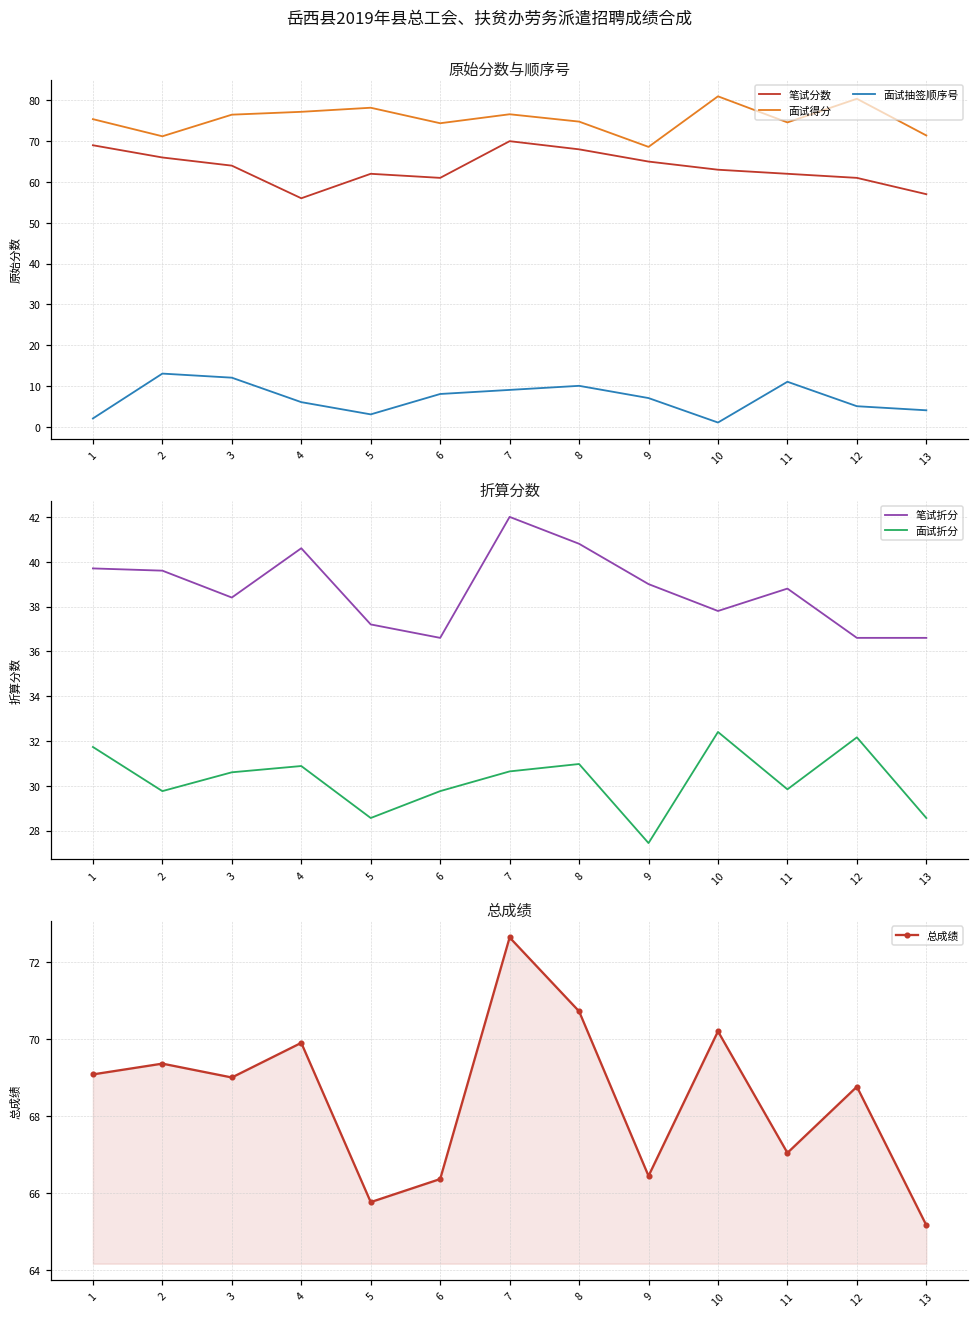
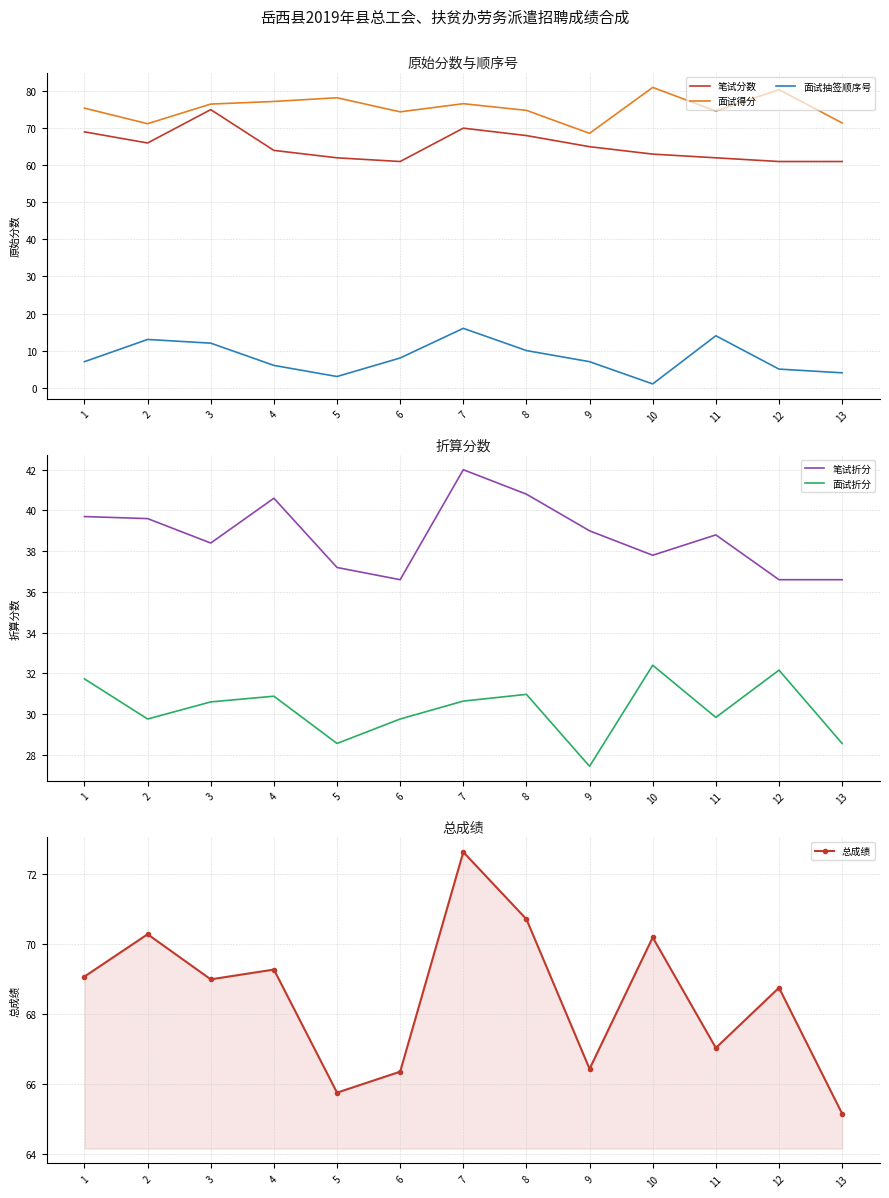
原始分数与顺序号, 面试抽签顺序号, 1: 2 -> 7
原始分数与顺序号, 笔试分数, 3: 64 -> 75
原始分数与顺序号, 笔试分数, 4: 56 -> 64
原始分数与顺序号, 面试抽签顺序号, 7: 9 -> 16
原始分数与顺序号, 面试抽签顺序号, 11: 11 -> 14
原始分数与顺序号, 笔试分数, 13: 57 -> 61
总成绩, 2: 69.4 -> 70.3
总成绩, 4: 69.9 -> 69.3
